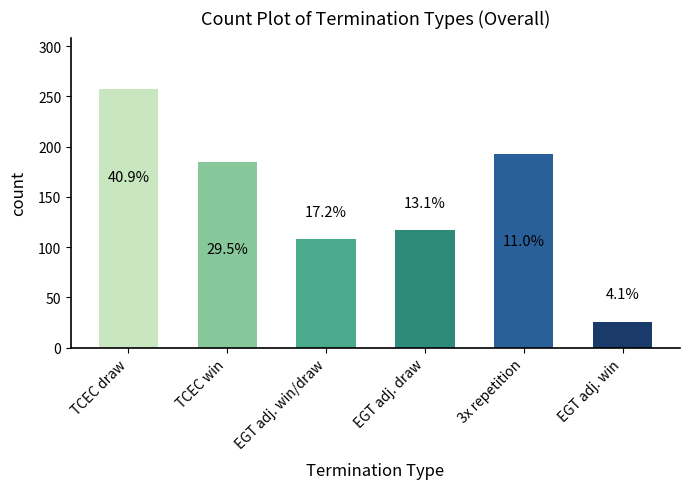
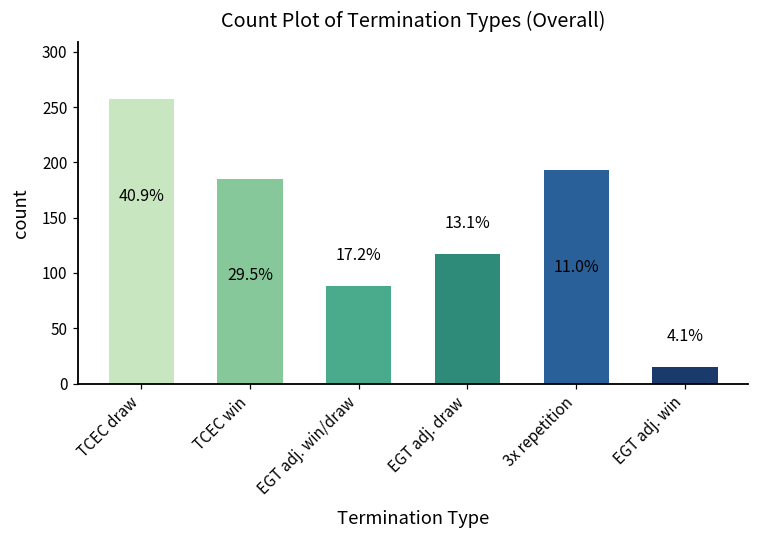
EGT adj. win/draw: 108 -> 88
EGT adj. win: 26 -> 15
